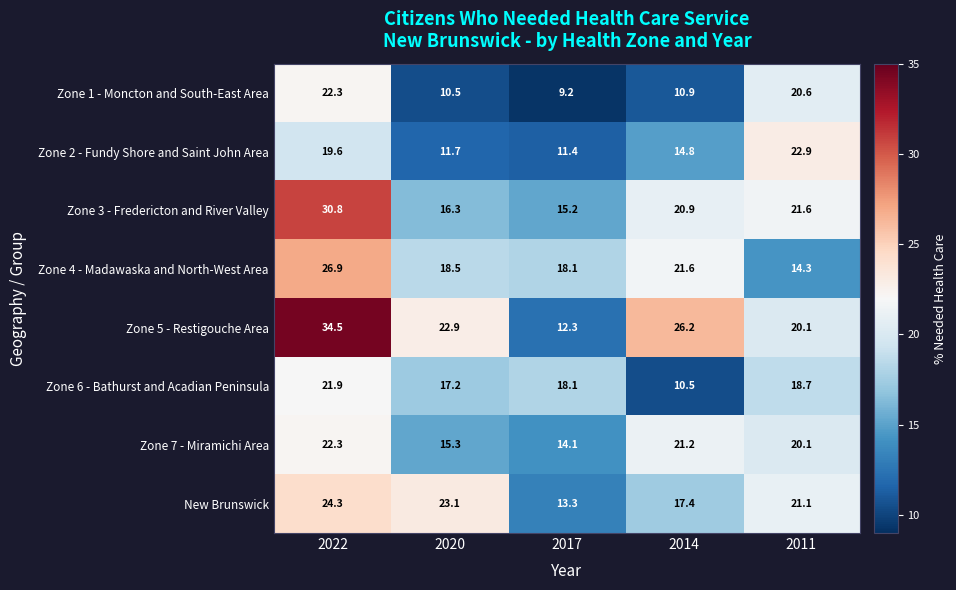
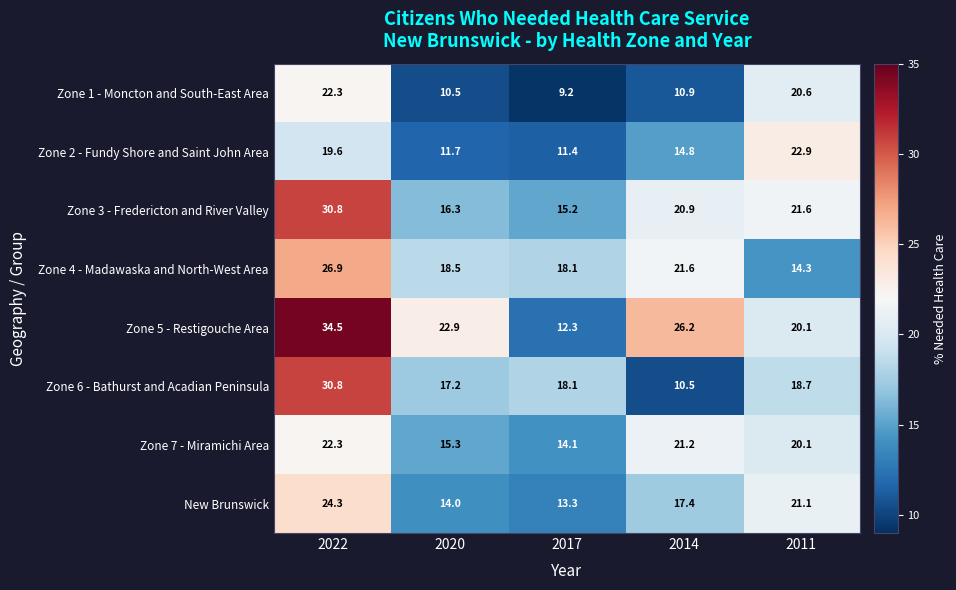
Zone 6 - Bathurst and Acadian Peninsula, 2022: 21.9 -> 30.8
New Brunswick, 2020: 23.1 -> 14.0
